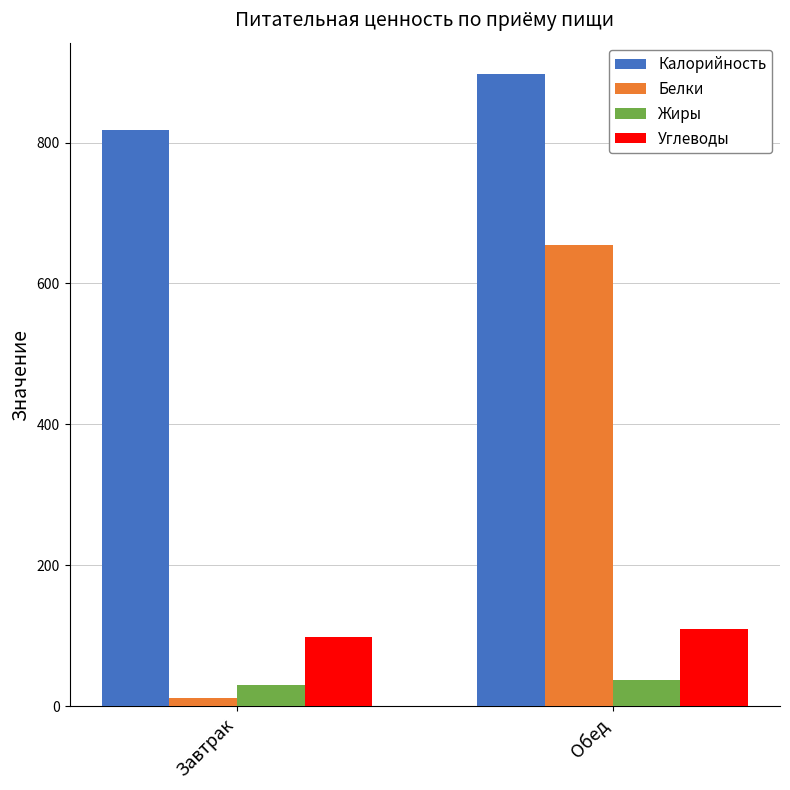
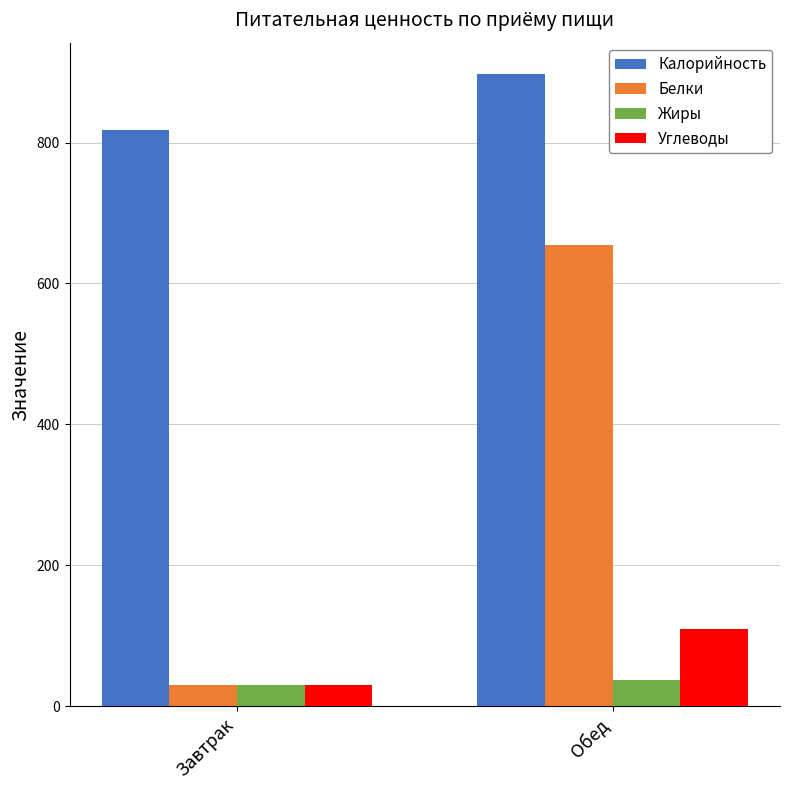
Белки, Завтрак: 10 -> 30
Углеводы, Завтрак: 100 -> 30
